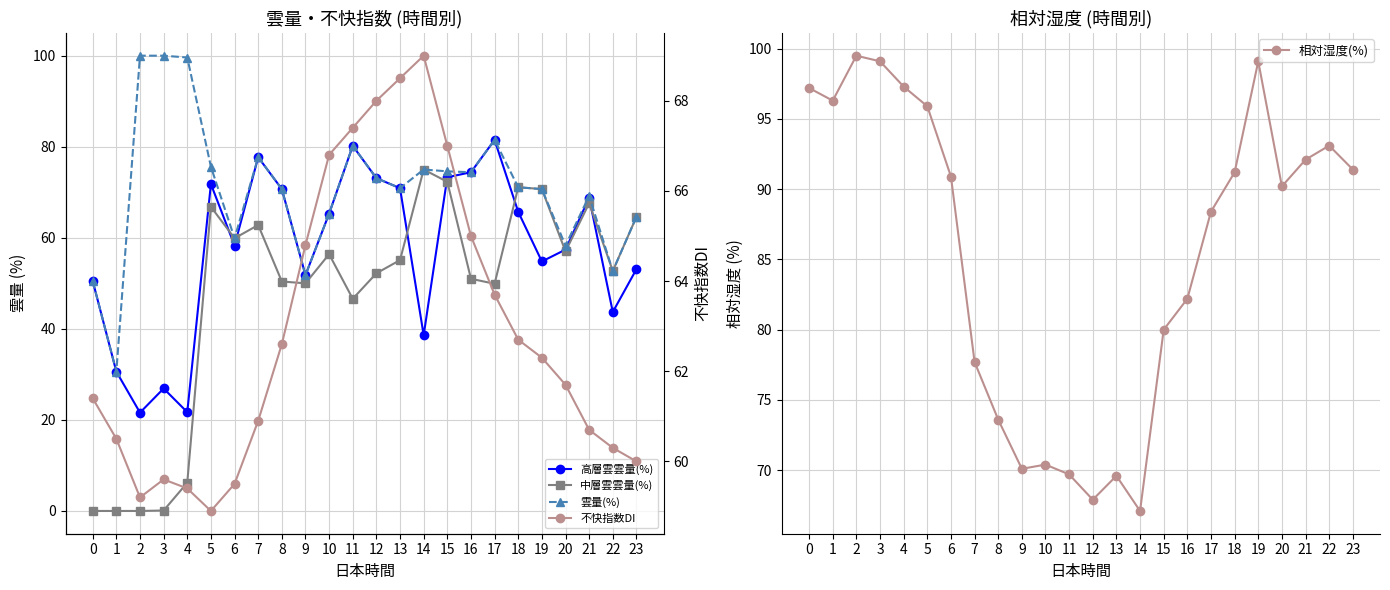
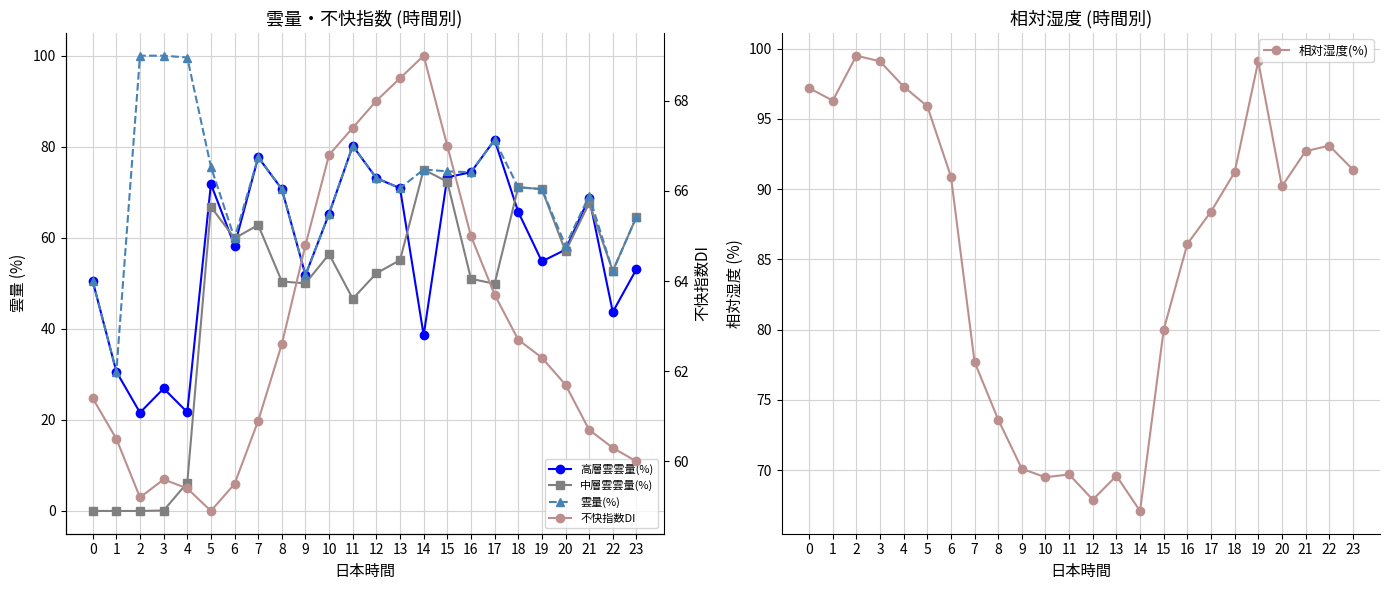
相対湿度 (時間別), 10: 70.4 -> 69.5
相対湿度 (時間別), 16: 82.2 -> 86.1
相対湿度 (時間別), 21: 92.1 -> 92.7
